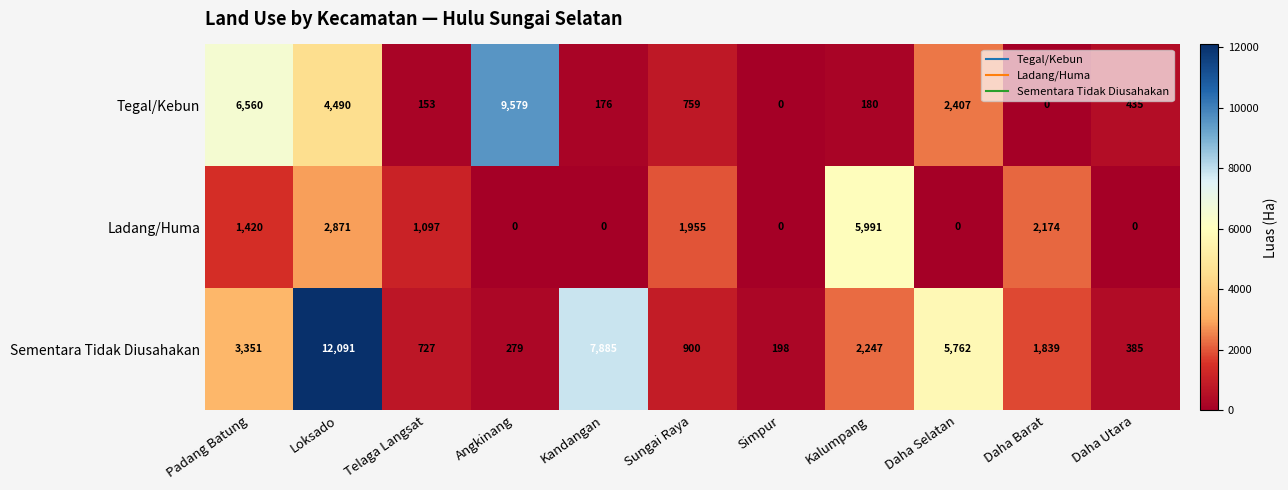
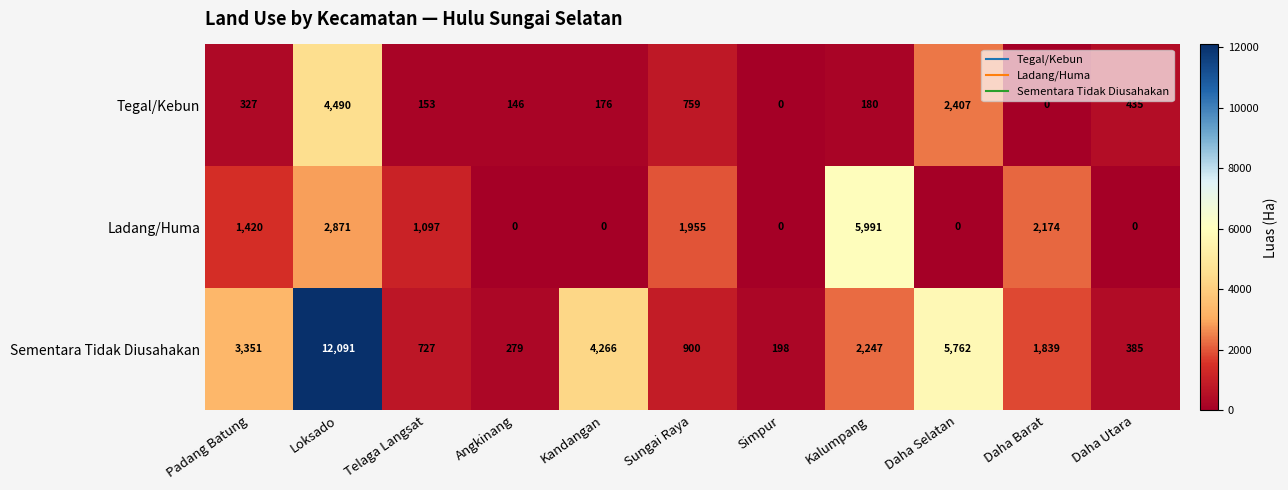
Tegal/Kebun, Padang Batung: 6,560 -> 327
Tegal/Kebun, Angkinang: 9,579 -> 146
Sementara Tidak Diusahakan, Kandangan: 7,885 -> 4,266
